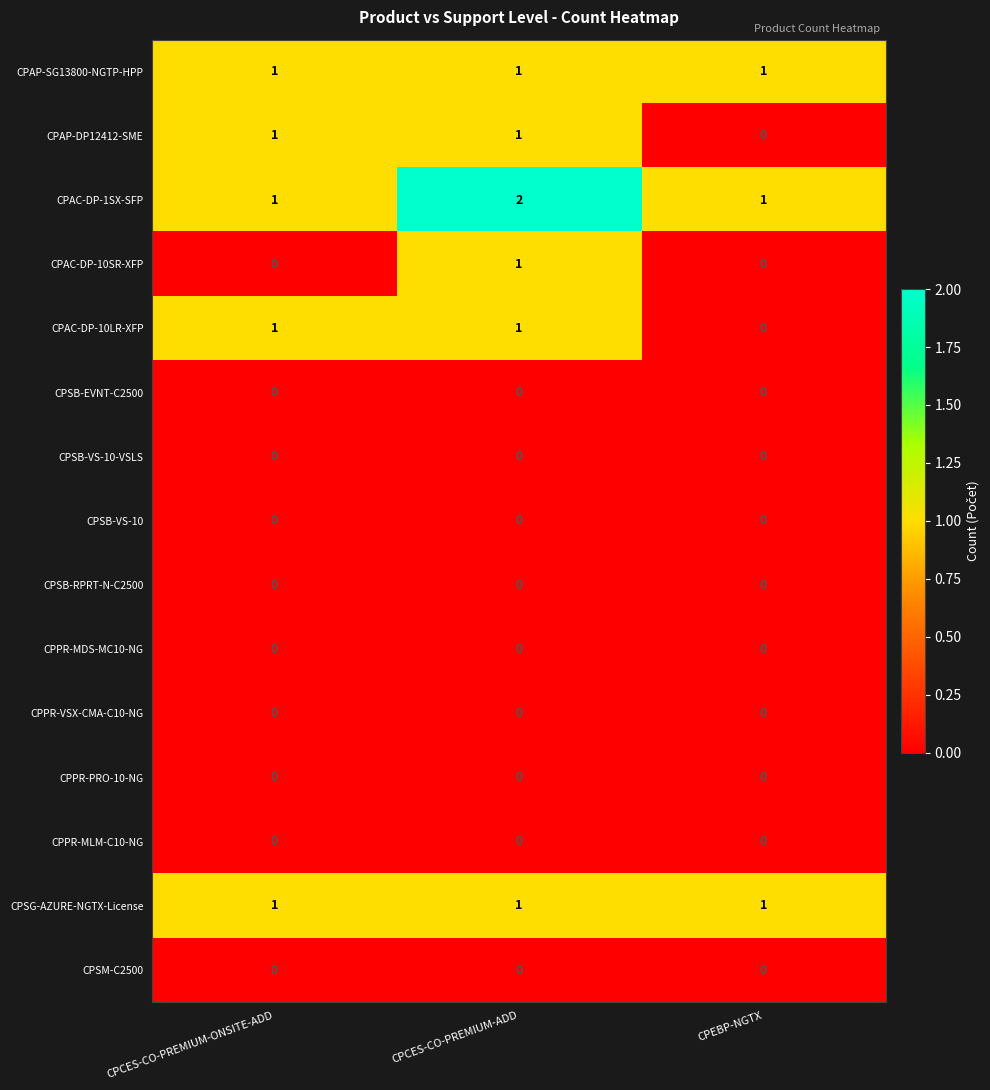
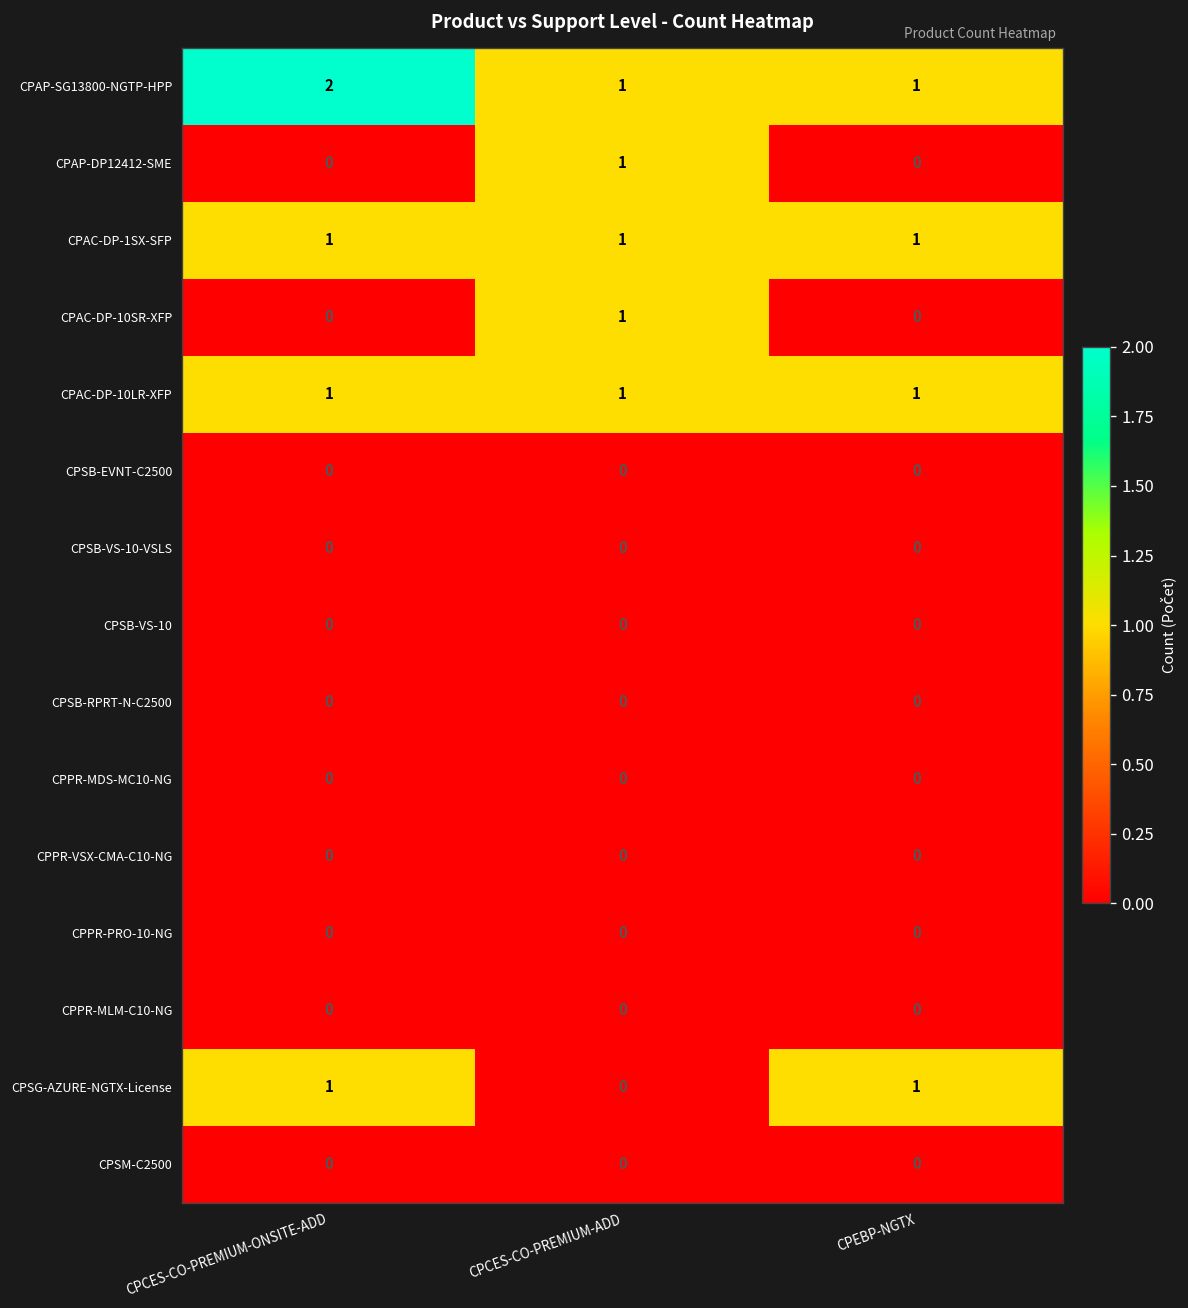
CPAP-SG13800-NGTP-HPP, CPCES-CO-PREMIUM-ONSITE-ADD: 1 -> 2
CPAP-DP12412-SME, CPCES-CO-PREMIUM-ONSITE-ADD: 1 -> 0
CPAC-DP-1SX-SFP, CPCES-CO-PREMIUM-ADD: 2 -> 1
CPAC-DP-10LR-XFP, CPEBP-NGTX: 0 -> 1
CPSG-AZURE-NGTX-License, CPCES-CO-PREMIUM-ADD: 1 -> 0
